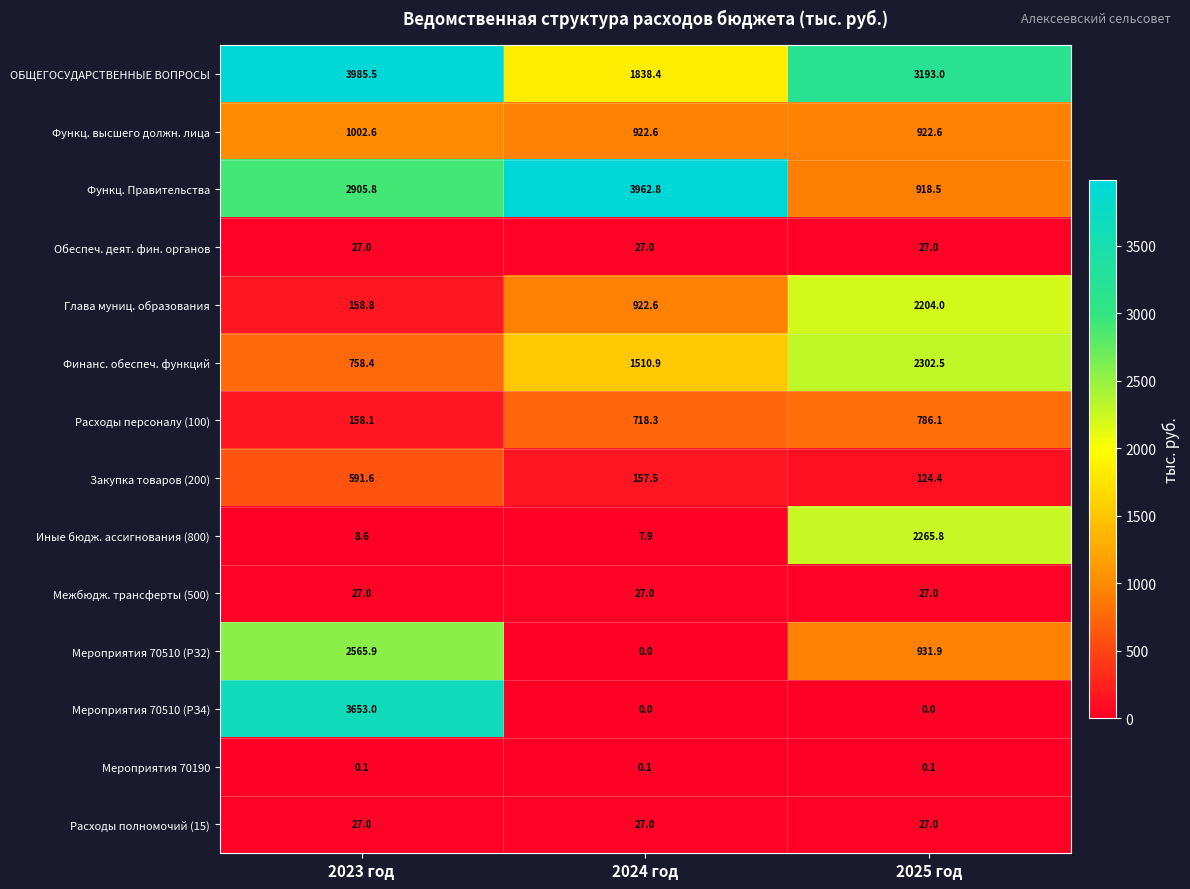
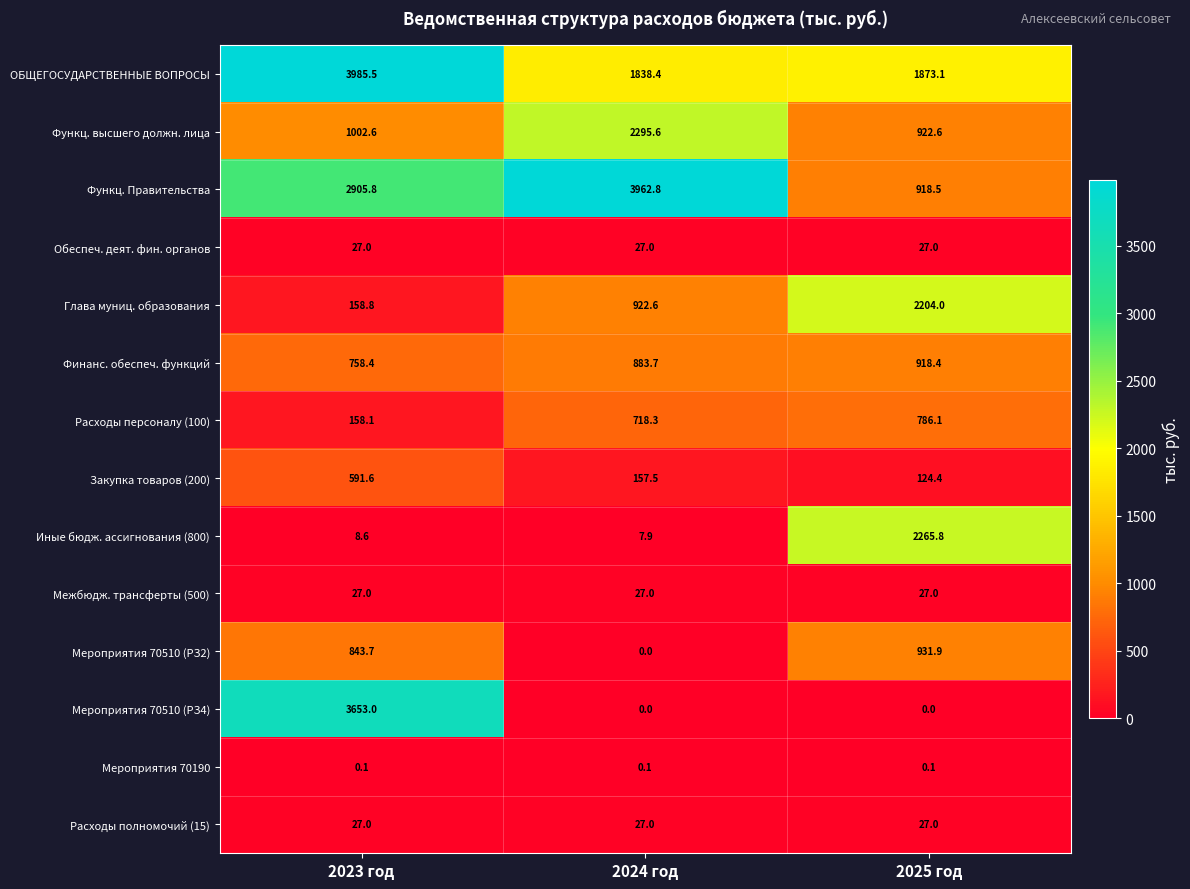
ОБЩЕГОСУДАРСТВЕННЫЕ ВОПРОСЫ, 2025 год: 3193.0 -> 1873.1
Функц. высшего должн. лица, 2024 год: 922.6 -> 2295.6
Финанс. обеспеч. функций, 2024 год: 1510.9 -> 883.7
Финанс. обеспеч. функций, 2025 год: 2302.5 -> 918.4
Мероприятия 70510 (РЗ2), 2023 год: 2565.9 -> 843.7
